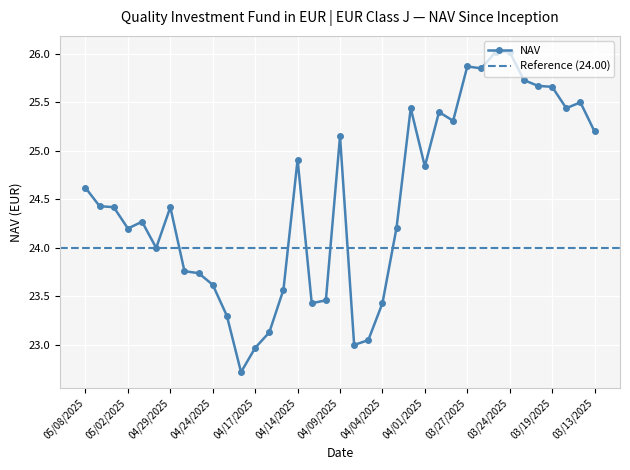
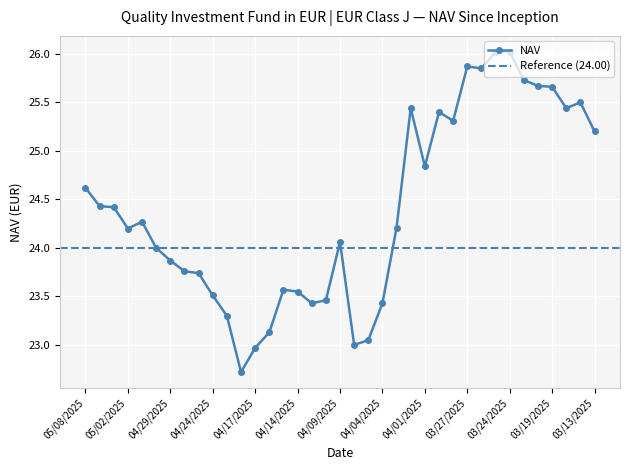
04/29/2025: 24.4 -> 23.9
04/24/2025: 23.6 -> 23.5
04/14/2025: 24.9 -> 23.6
04/09/2025: 25.2 -> 24.1
